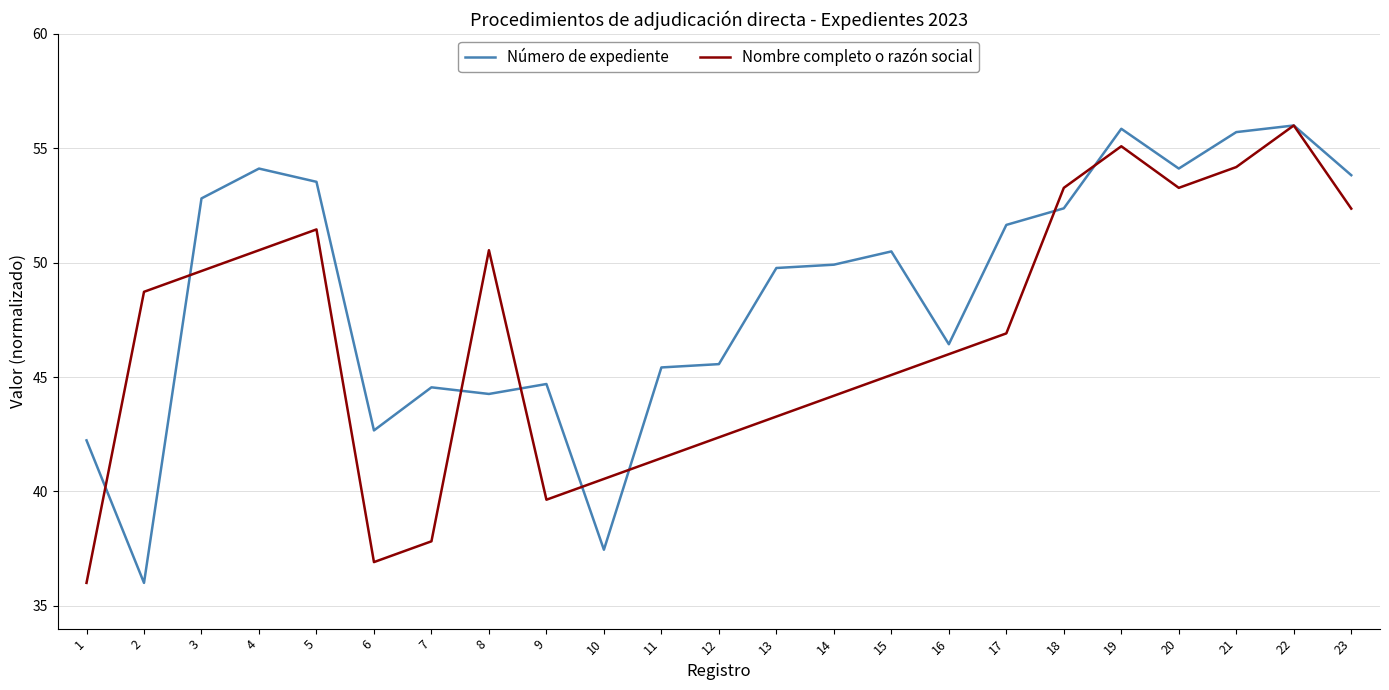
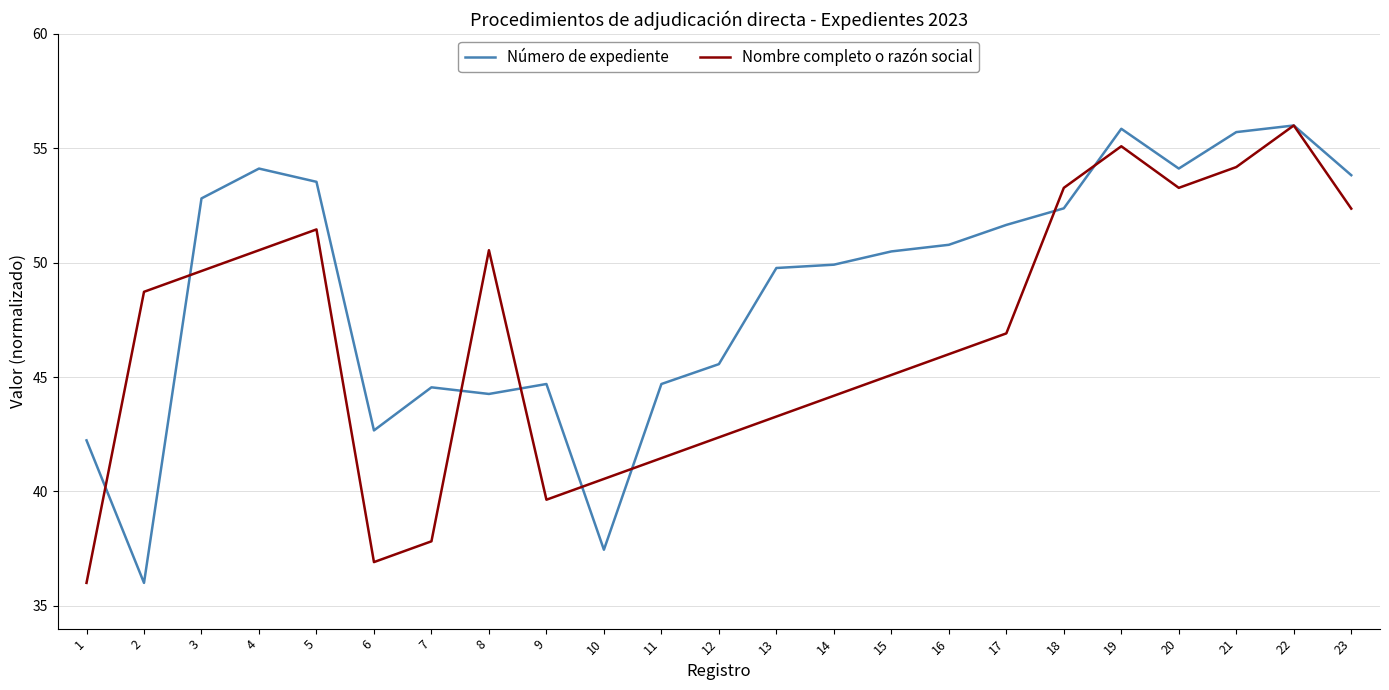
Número de expediente, 11: 45.4 -> 44.7
Número de expediente, 16: 46.4 -> 50.8
